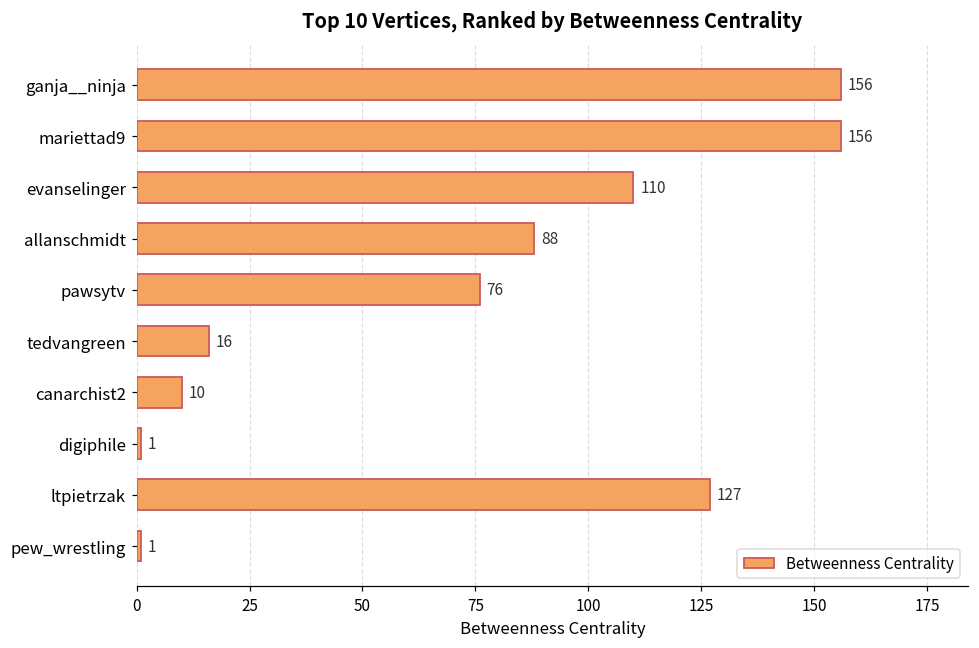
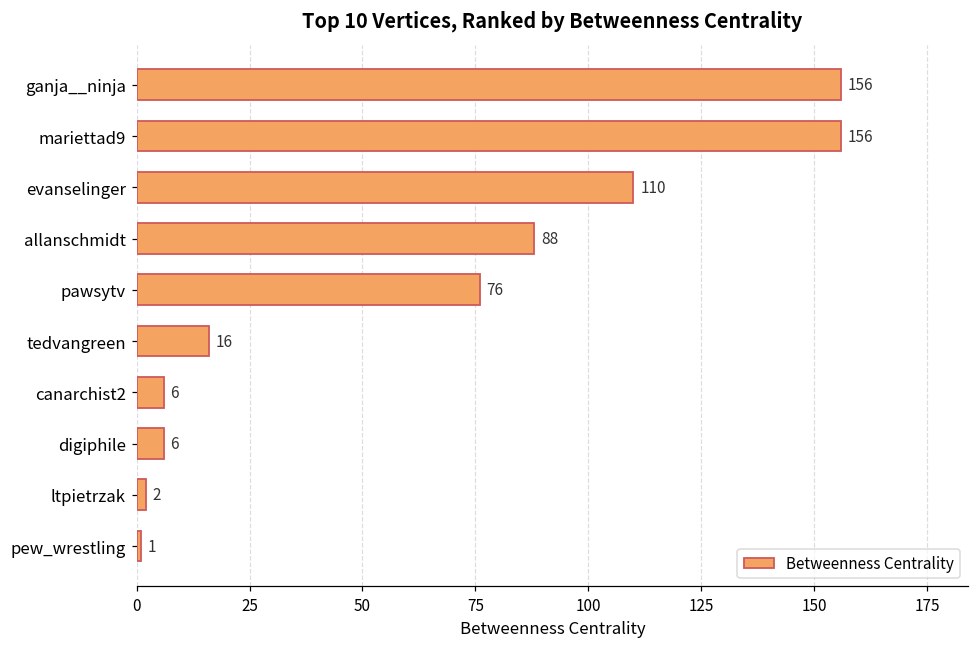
canarchist2: 10 -> 6
digiphile: 1 -> 6
ltpietrzak: 127 -> 2
